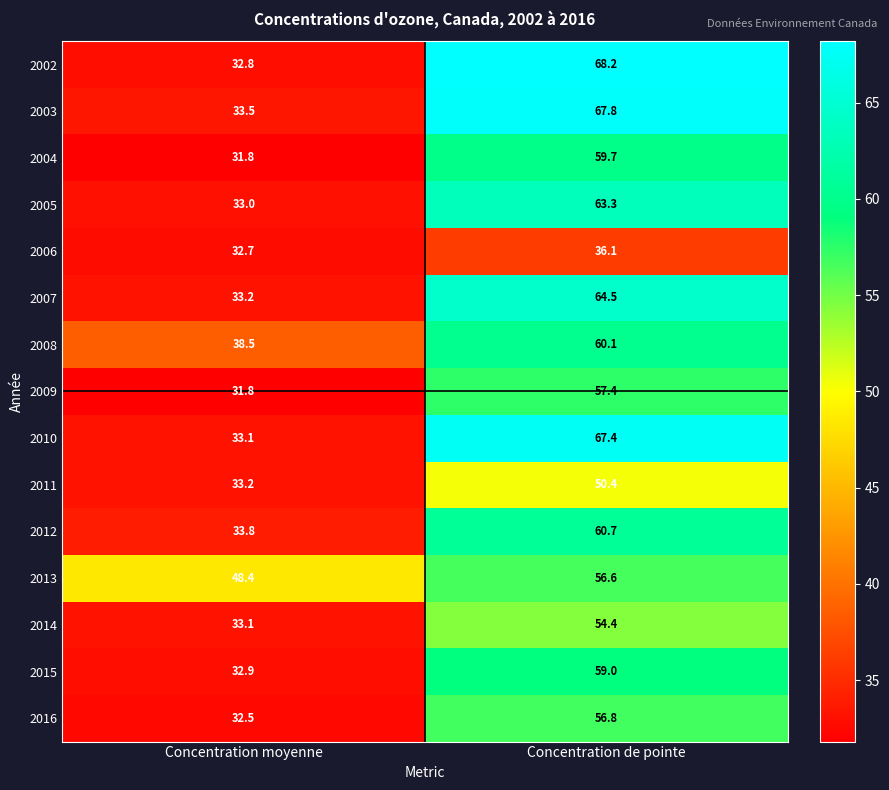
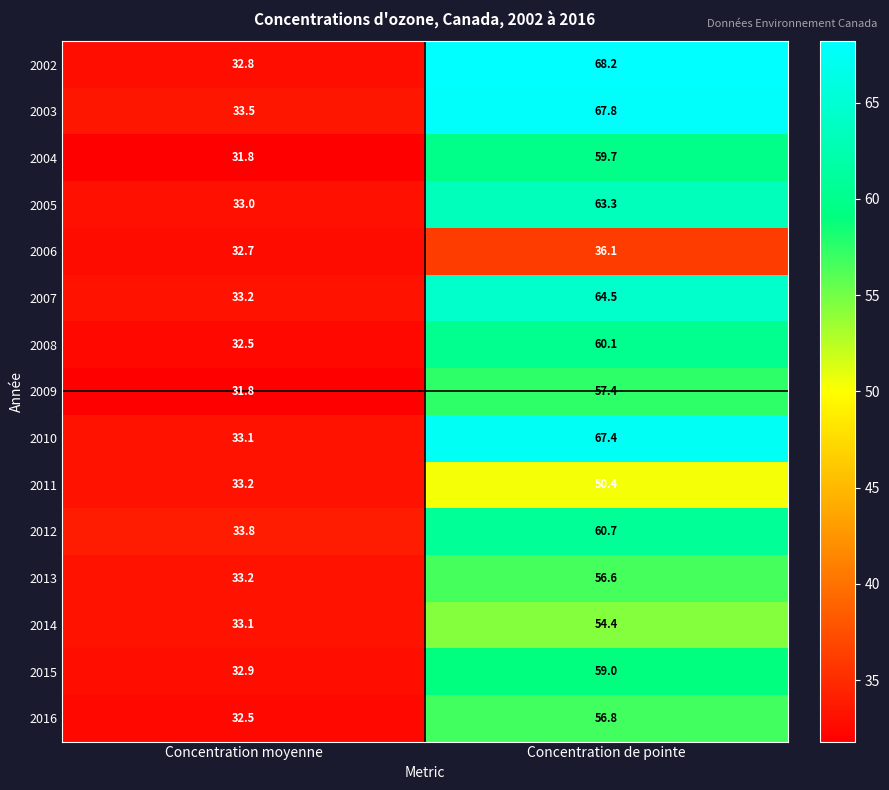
2008, Concentration moyenne: 38.5 -> 32.5
2013, Concentration moyenne: 48.4 -> 33.2
